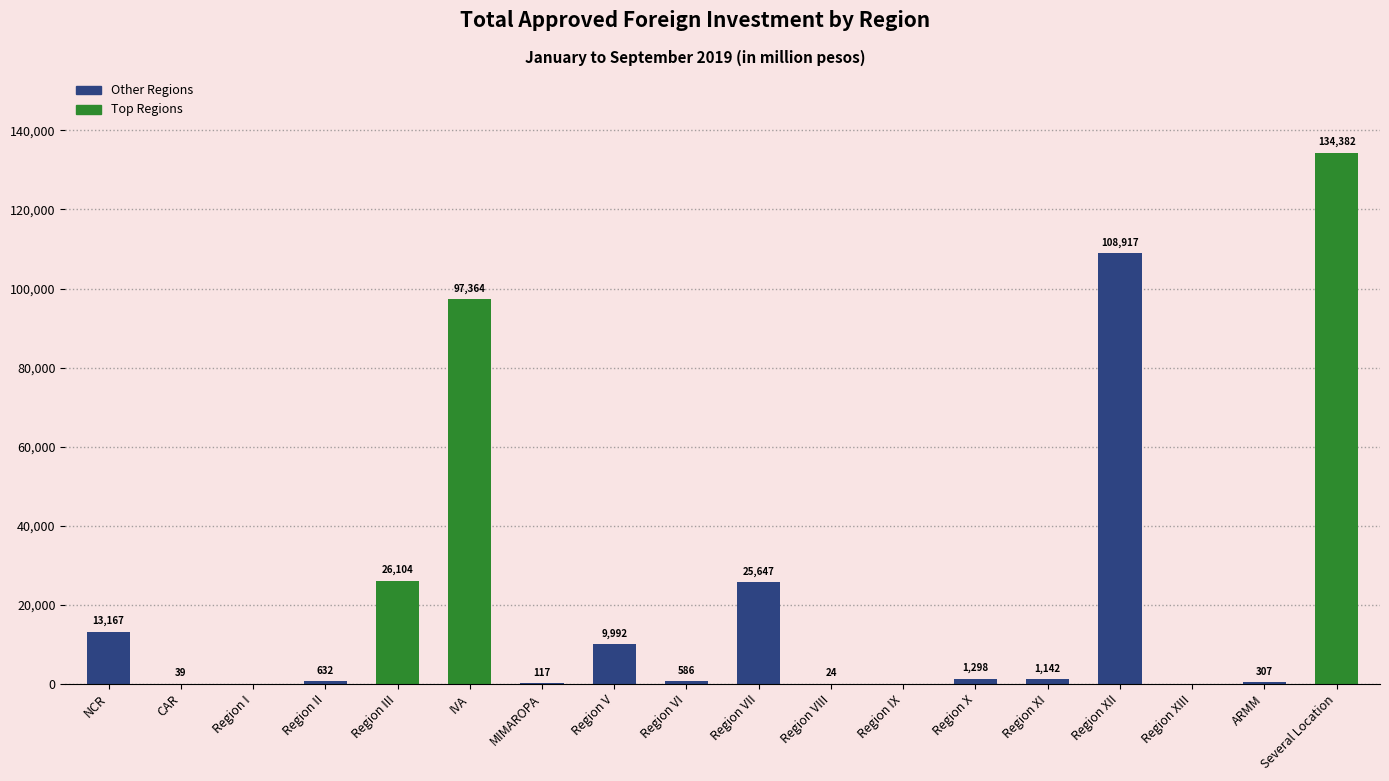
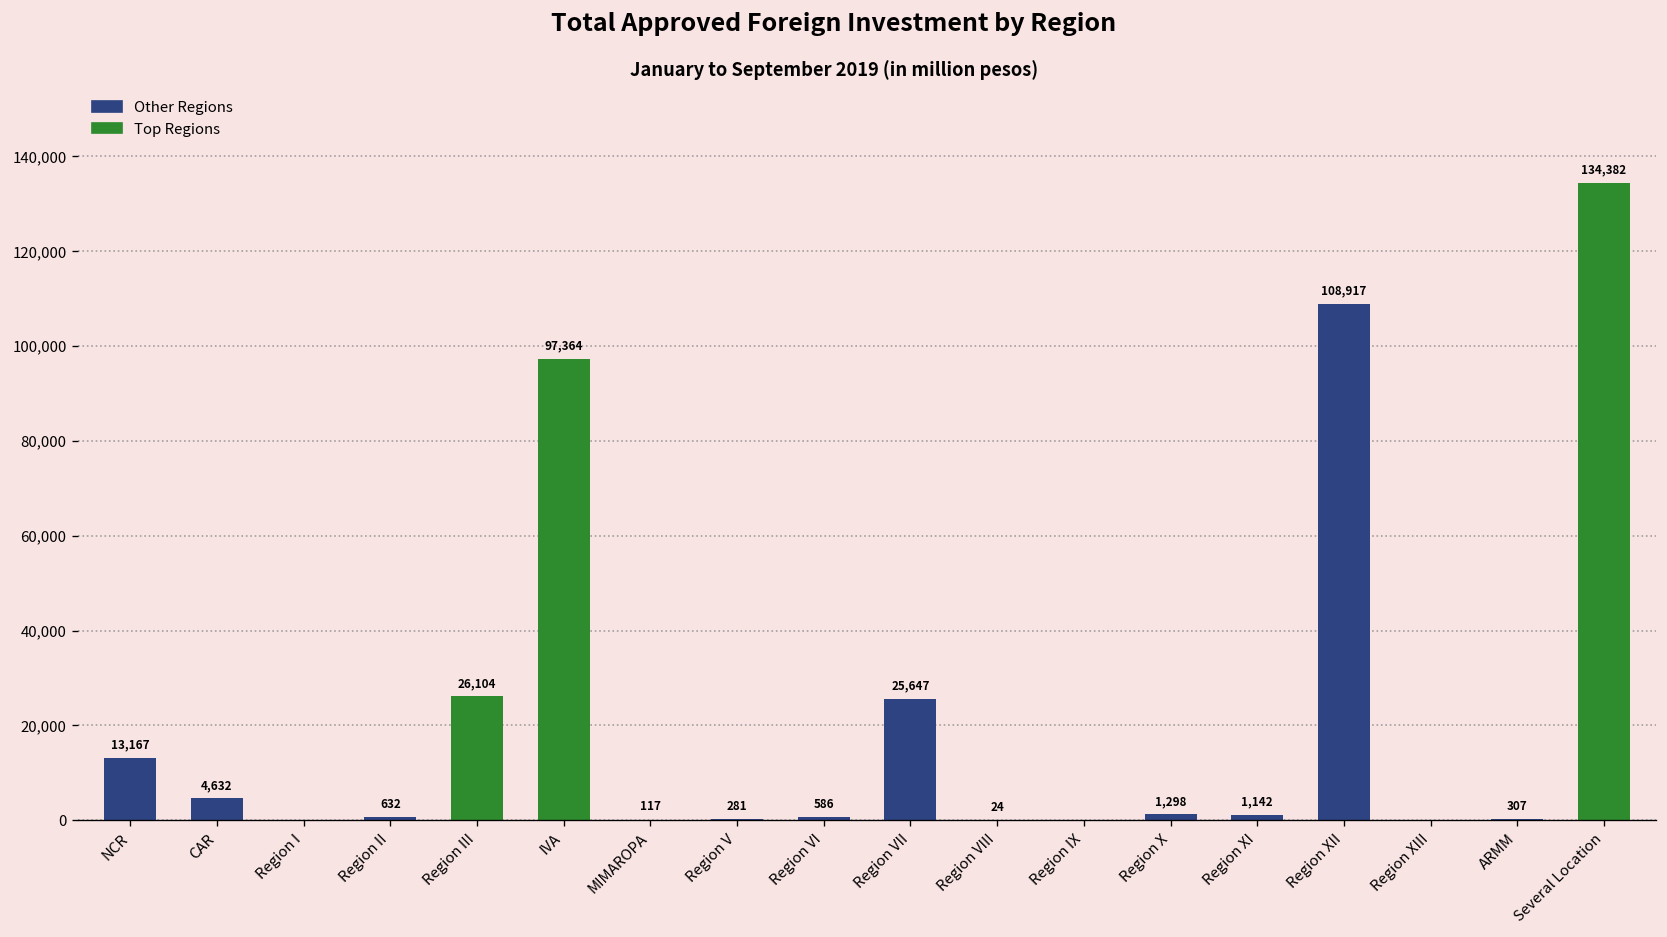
CAR: 39 -> 4,632
Region V: 9,992 -> 281
